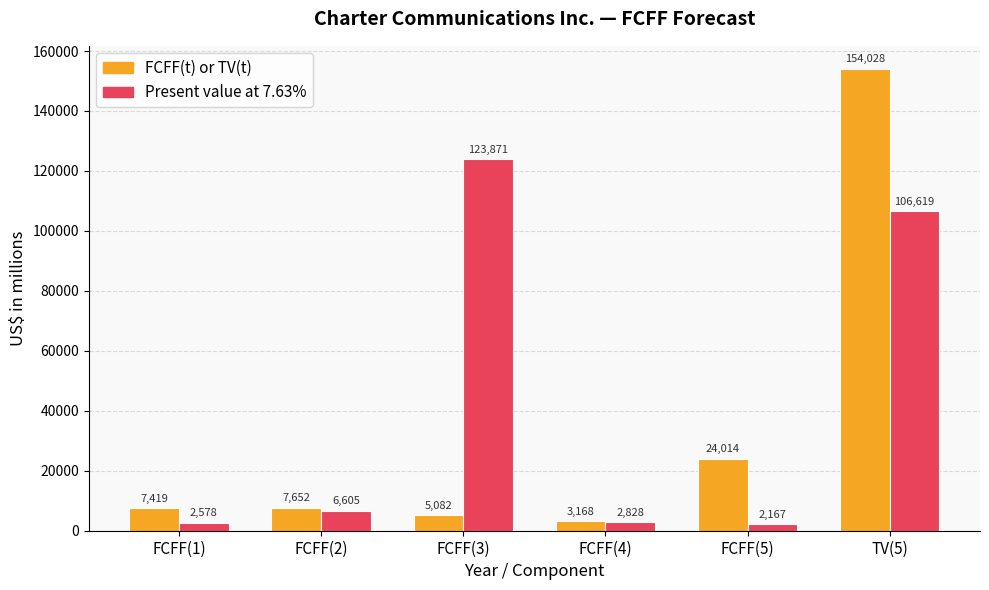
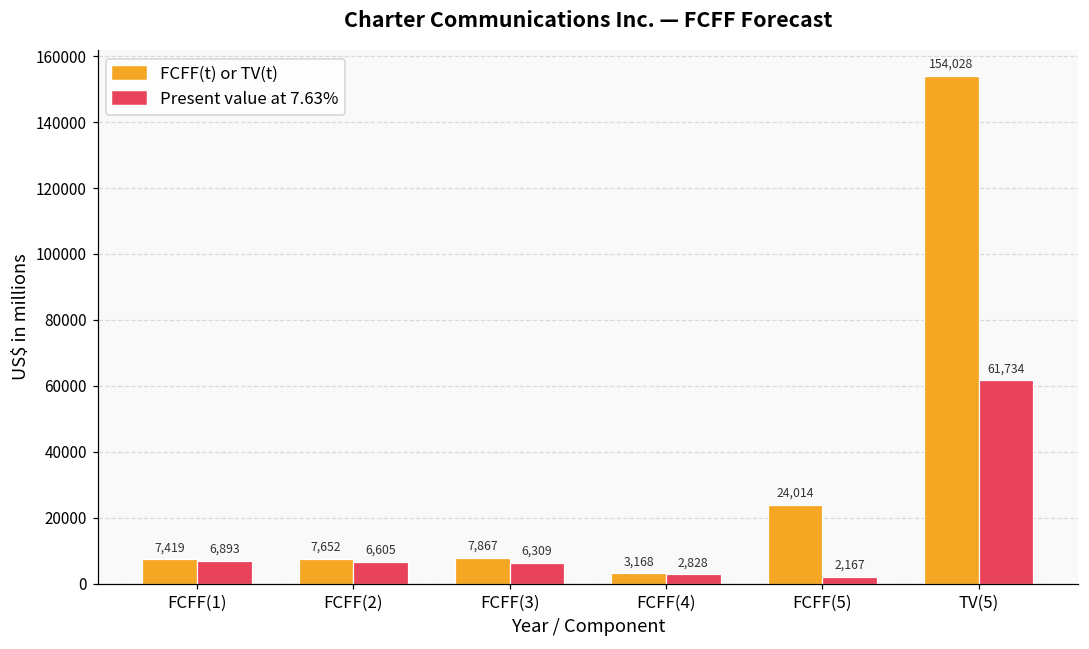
Present value at 7.63%, FCFF(1): 2,578 -> 6,893
FCFF(t) or TV(t), FCFF(3): 5,082 -> 7,867
Present value at 7.63%, FCFF(3): 123,871 -> 6,309
Present value at 7.63%, TV(5): 106,619 -> 61,734
